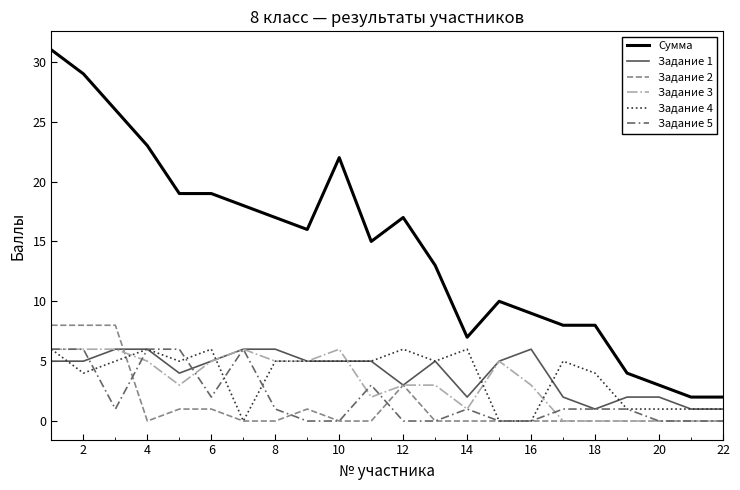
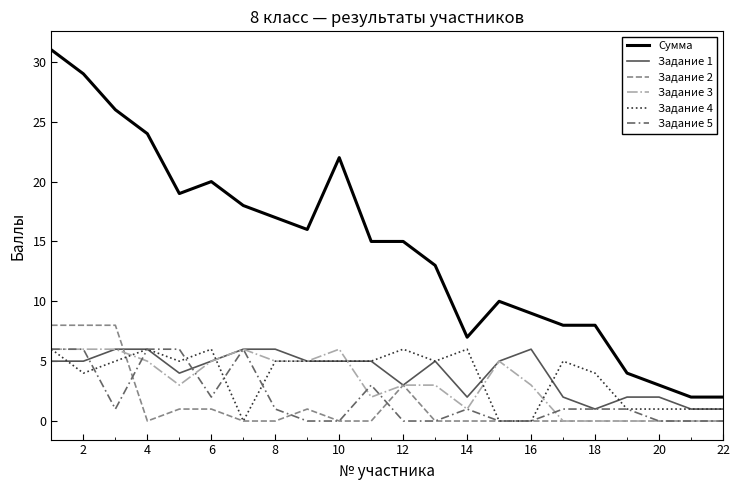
Сумма, 4: 23 -> 24
Сумма, 6: 19 -> 20
Сумма, 12: 17 -> 15
